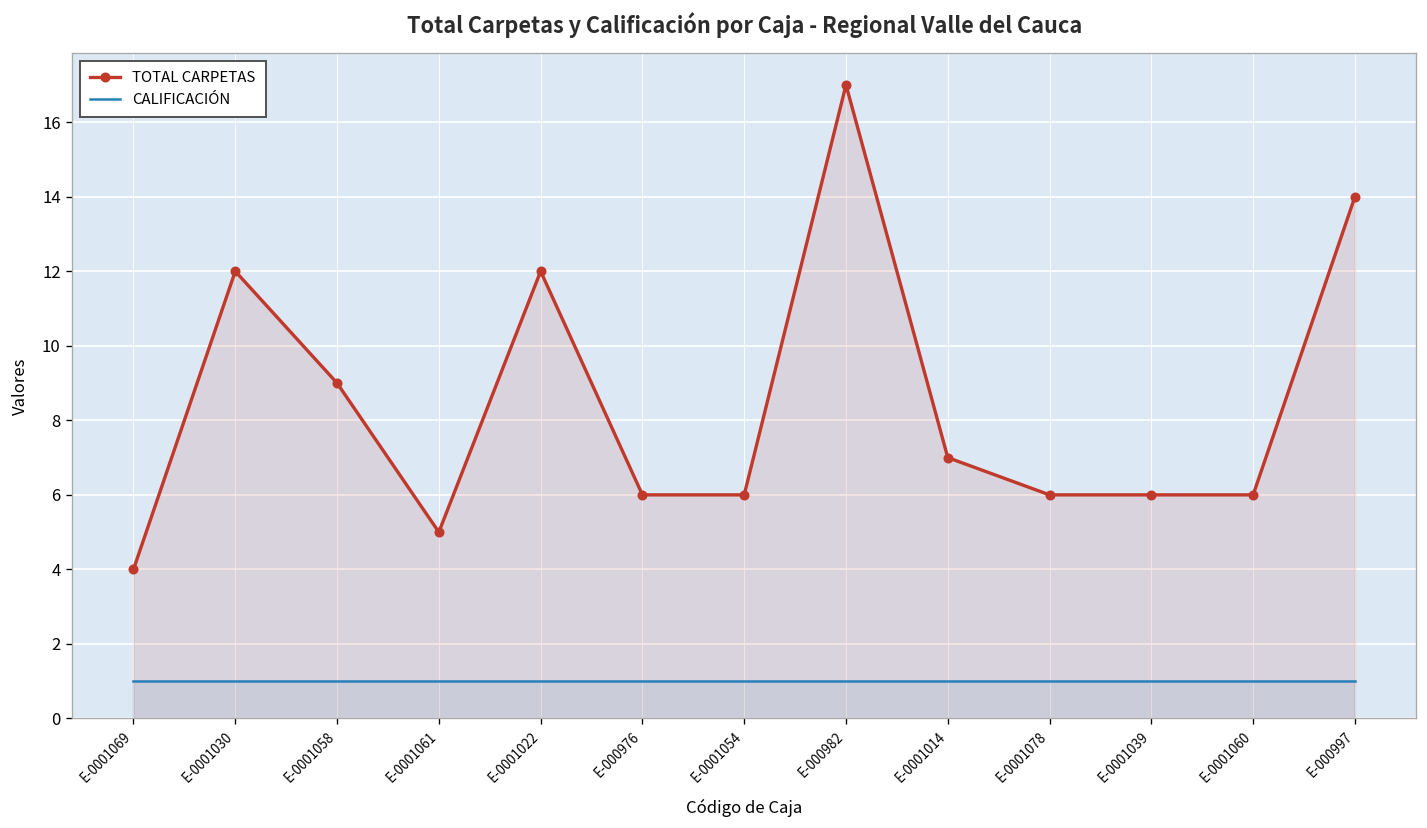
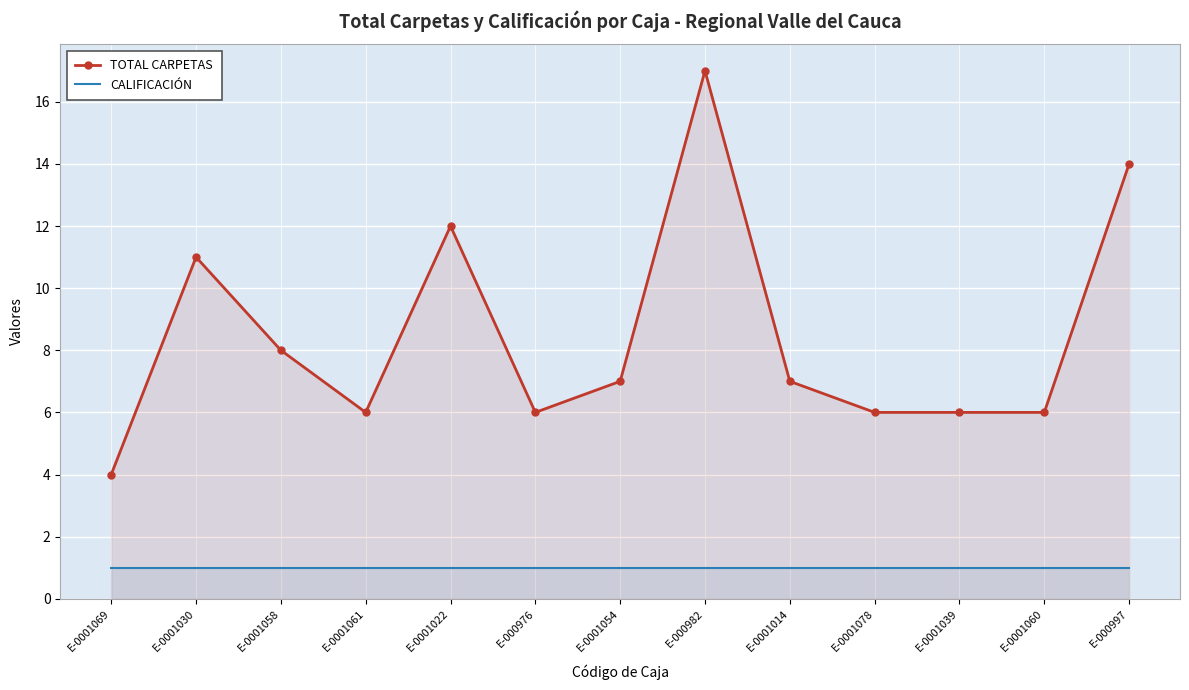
TOTAL CARPETAS, E-0001030: 12 -> 11
TOTAL CARPETAS, E-0001058: 9 -> 8
TOTAL CARPETAS, E-0001061: 5 -> 6
TOTAL CARPETAS, E-0001054: 6 -> 7
